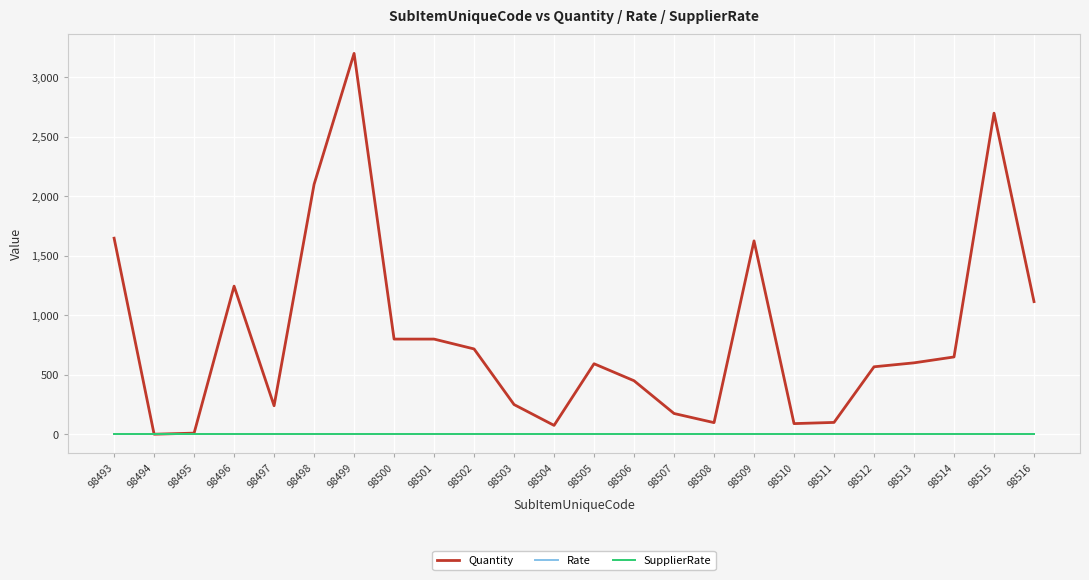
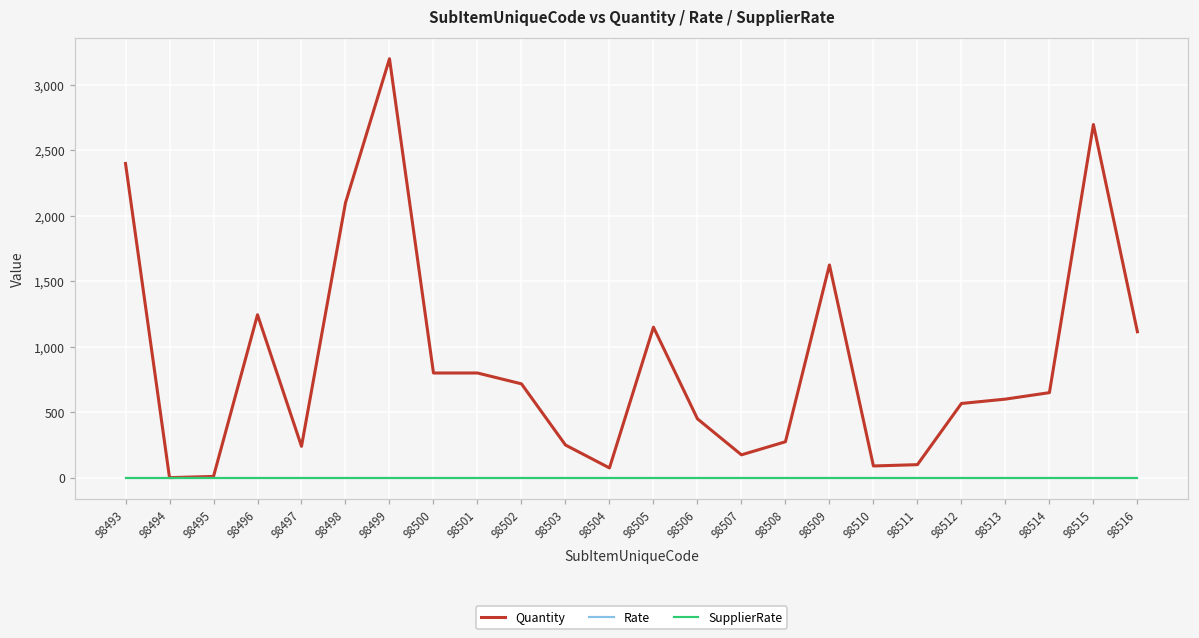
Quantity, 98493: 1,650 -> 2,400
Quantity, 98505: 590 -> 1,150
Quantity, 98508: 100 -> 280
